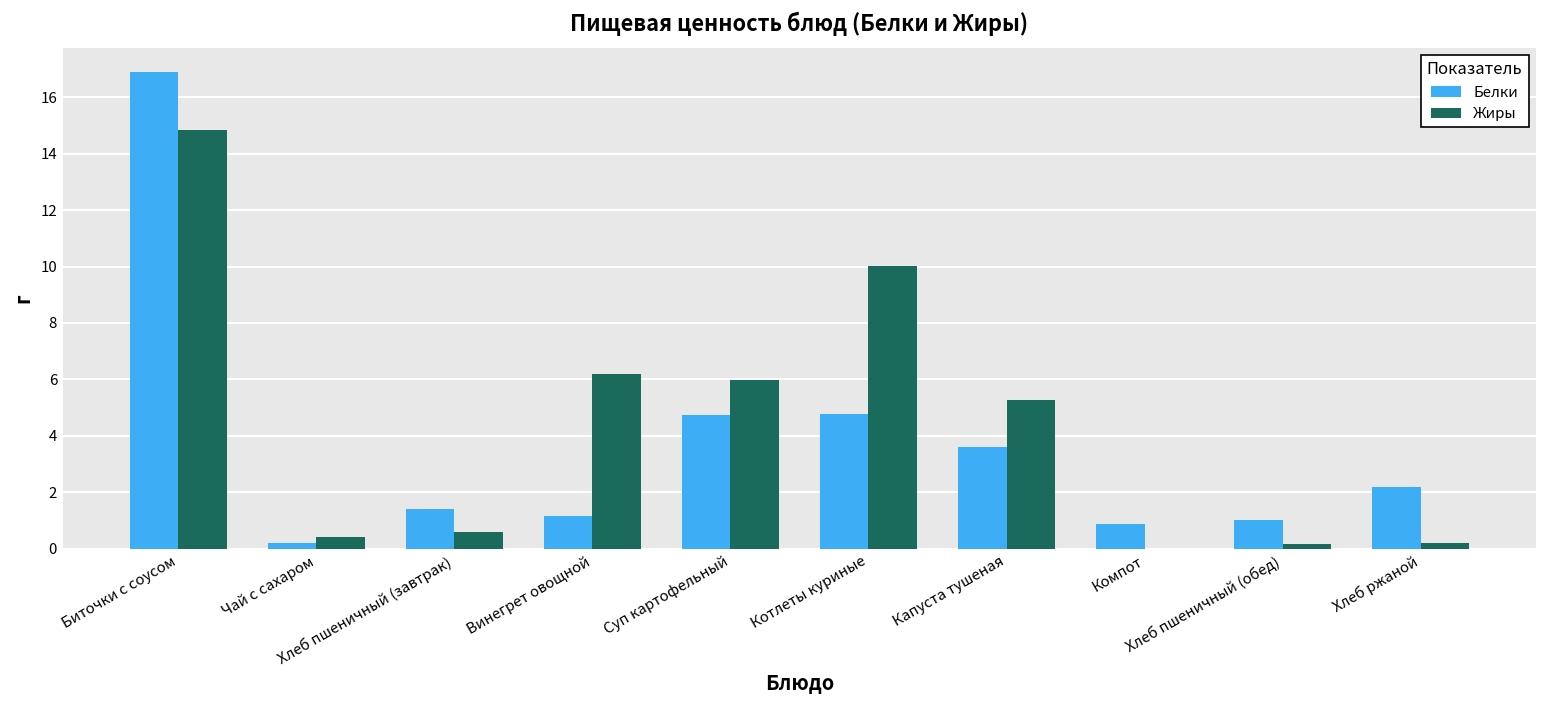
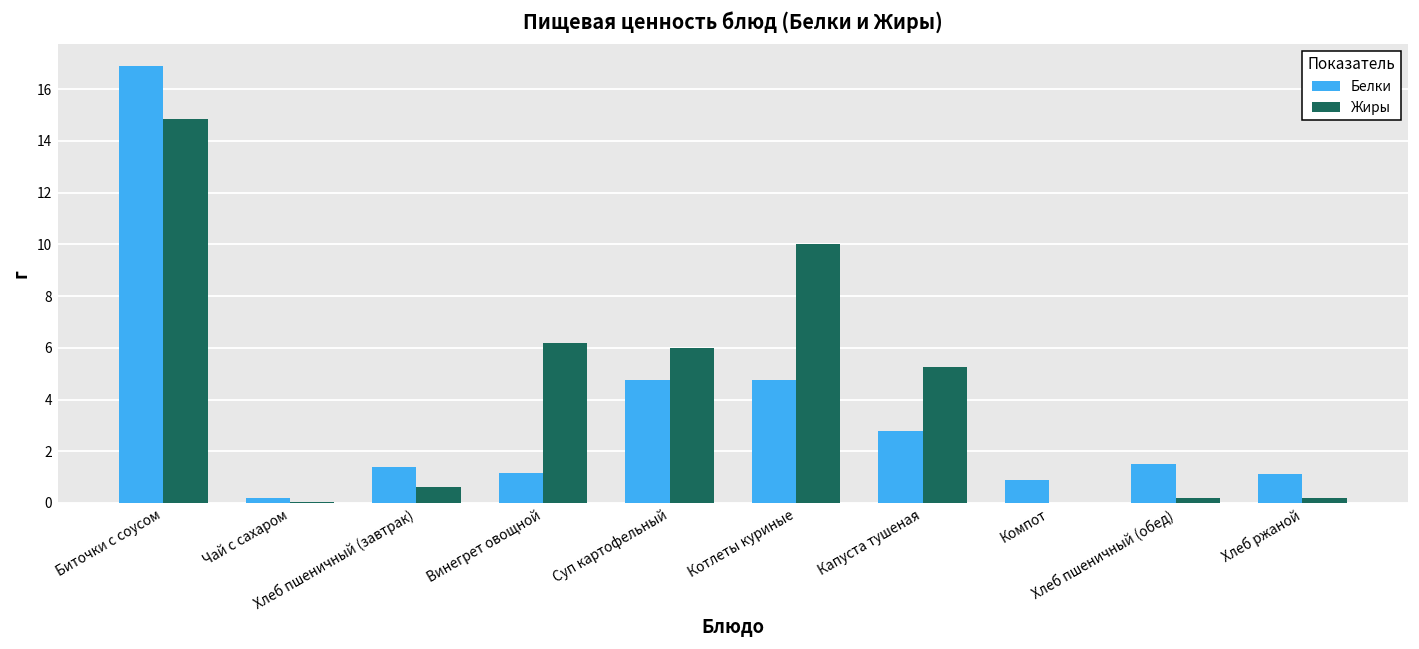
Жиры, Чай с сахаром: 0.4 -> 0.1
Белки, Капуста тушеная: 3.6 -> 2.8
Белки, Хлеб пшеничный (обед): 1.0 -> 1.5
Белки, Хлеб ржаной: 2.2 -> 1.1
